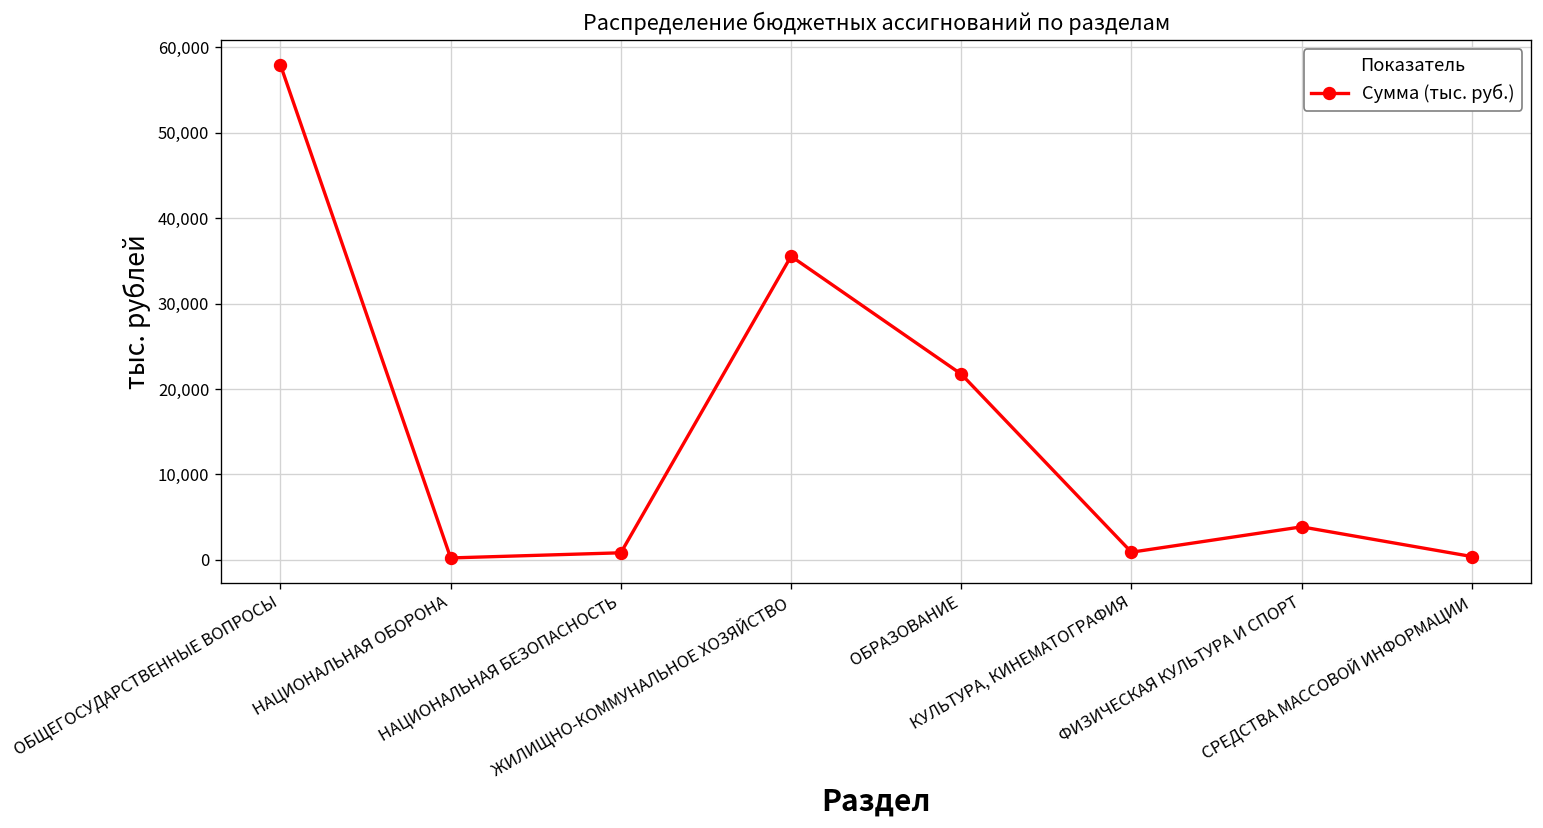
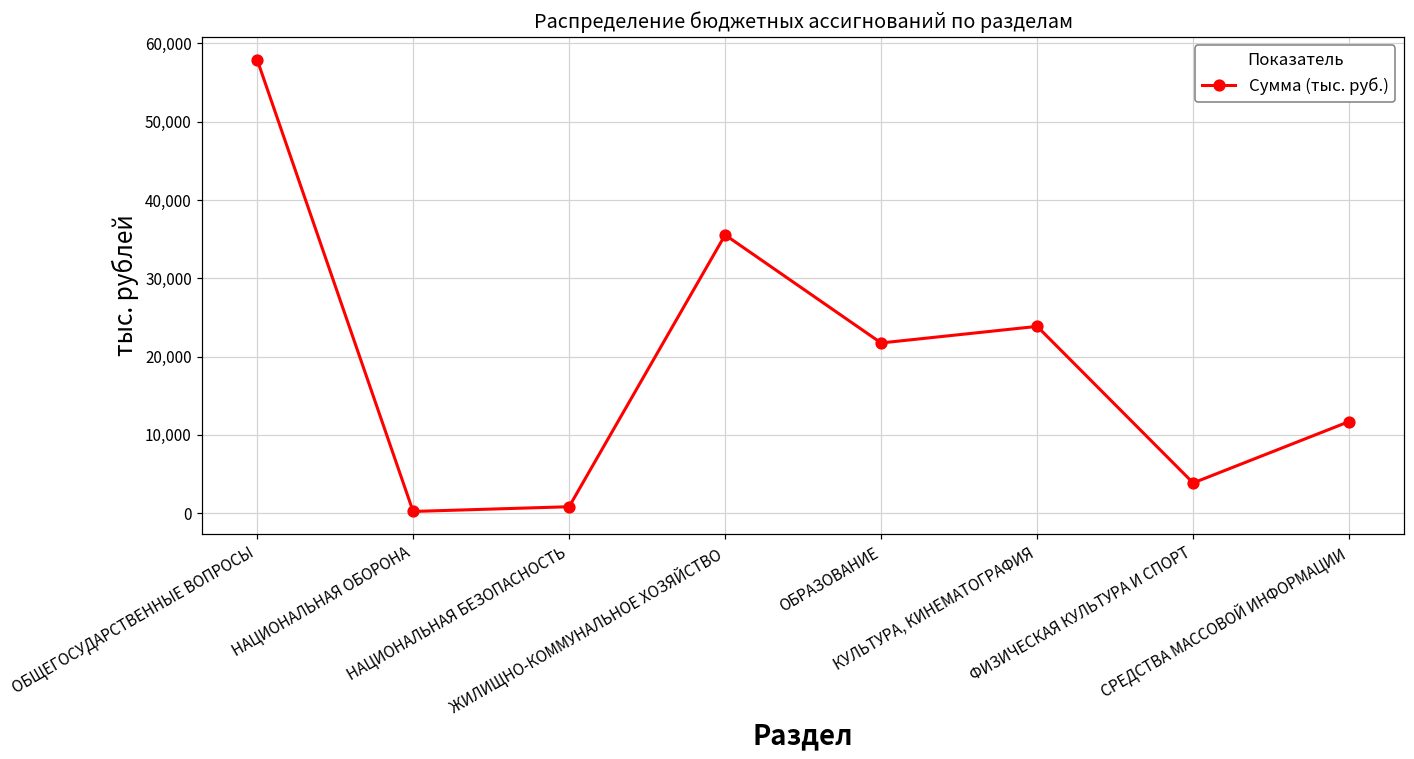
КУЛЬТУРА, КИНЕМАТОГРАФИЯ: 1,000 -> 24,000
СРЕДСТВА МАССОВОЙ ИНФОРМАЦИИ: 0 -> 12,000
